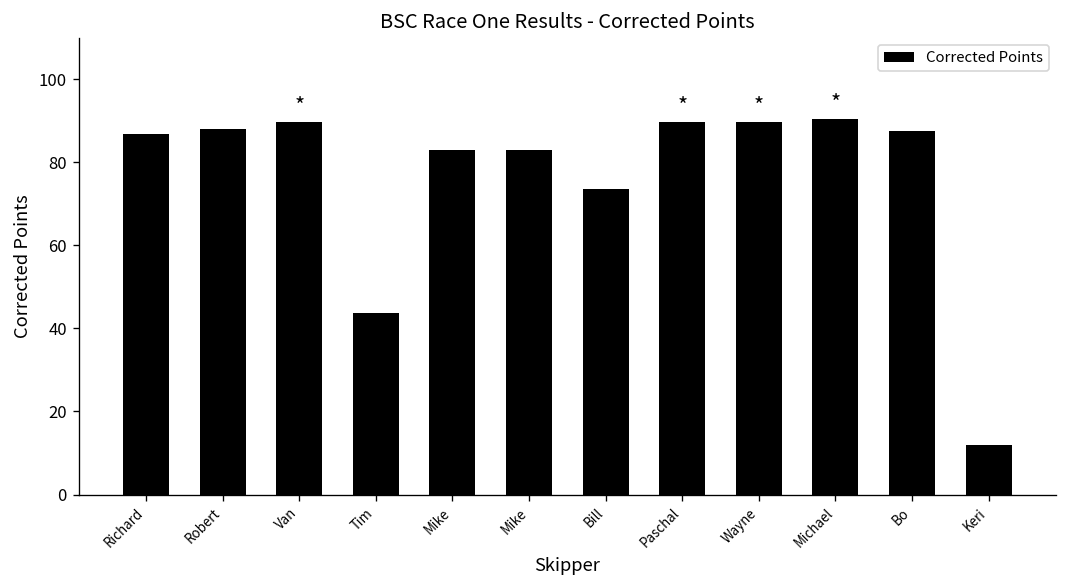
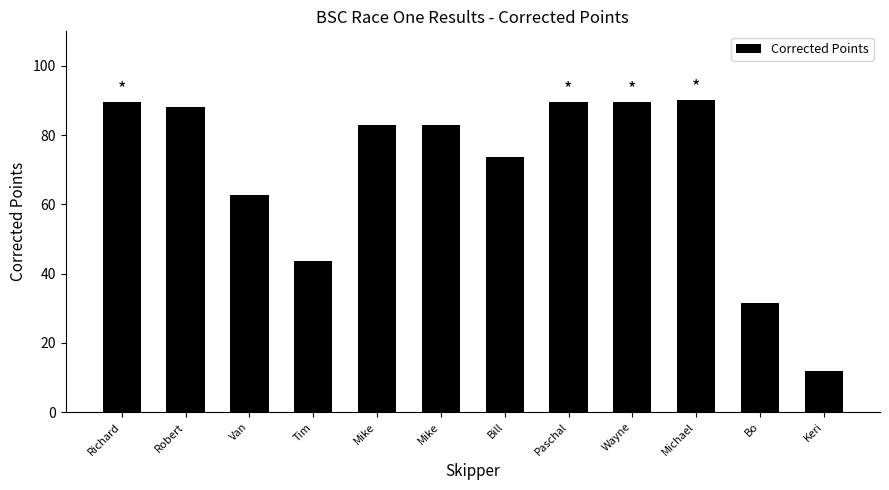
Richard: 87 -> 90
Van: 90 -> 63
Bo: 87 -> 31
